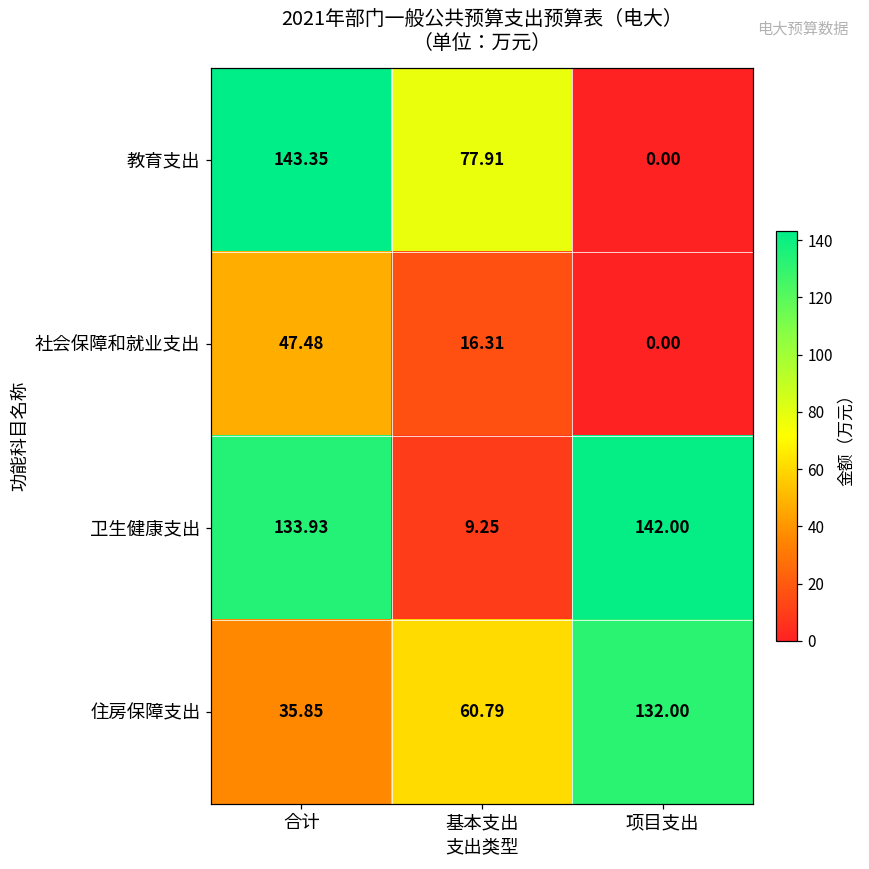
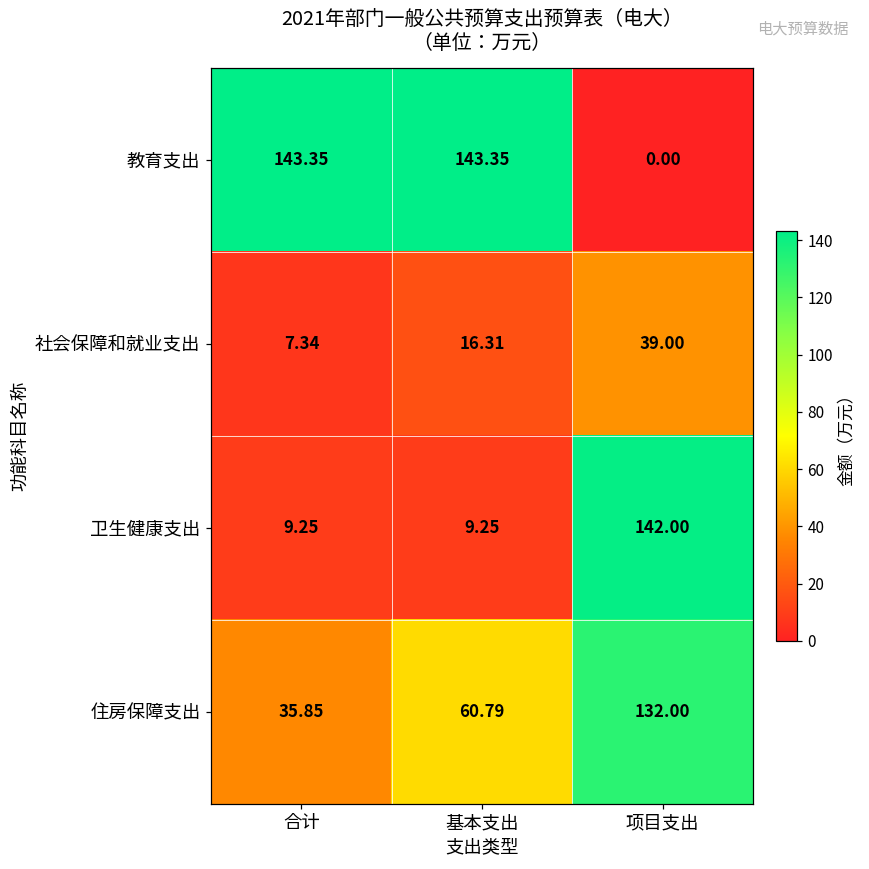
教育支出, 基本支出: 77.91 -> 143.35
社会保障和就业支出, 合计: 47.48 -> 7.34
社会保障和就业支出, 项目支出: 0.00 -> 39.00
卫生健康支出, 合计: 133.93 -> 9.25
